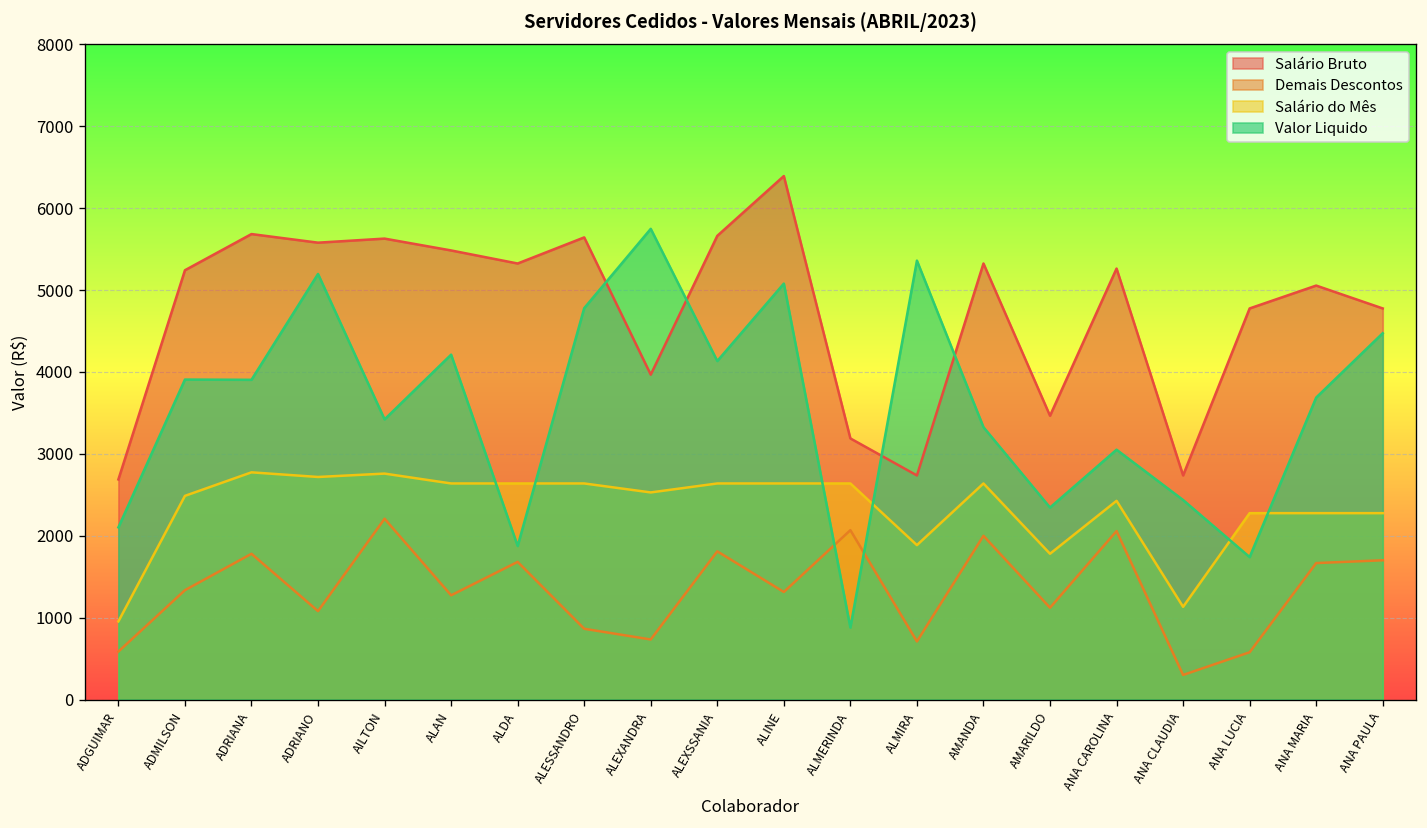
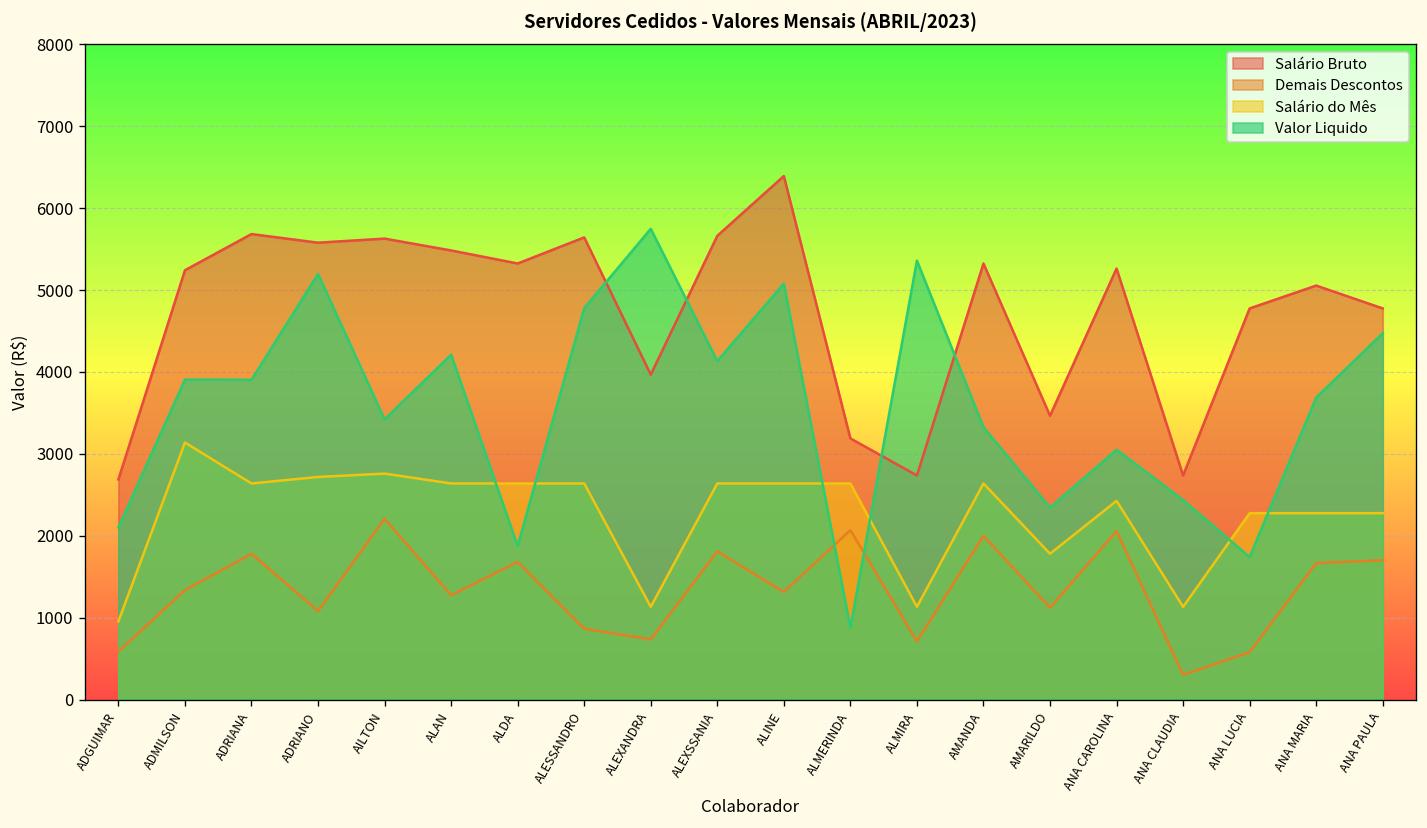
Salário do Mês, ADMILSON: 2500 -> 3100
Salário do Mês, ADRIANA: 2800 -> 2600
Salário do Mês, ALEXANDRA: 2500 -> 1100
Salário do Mês, ALMIRA: 1900 -> 1100
